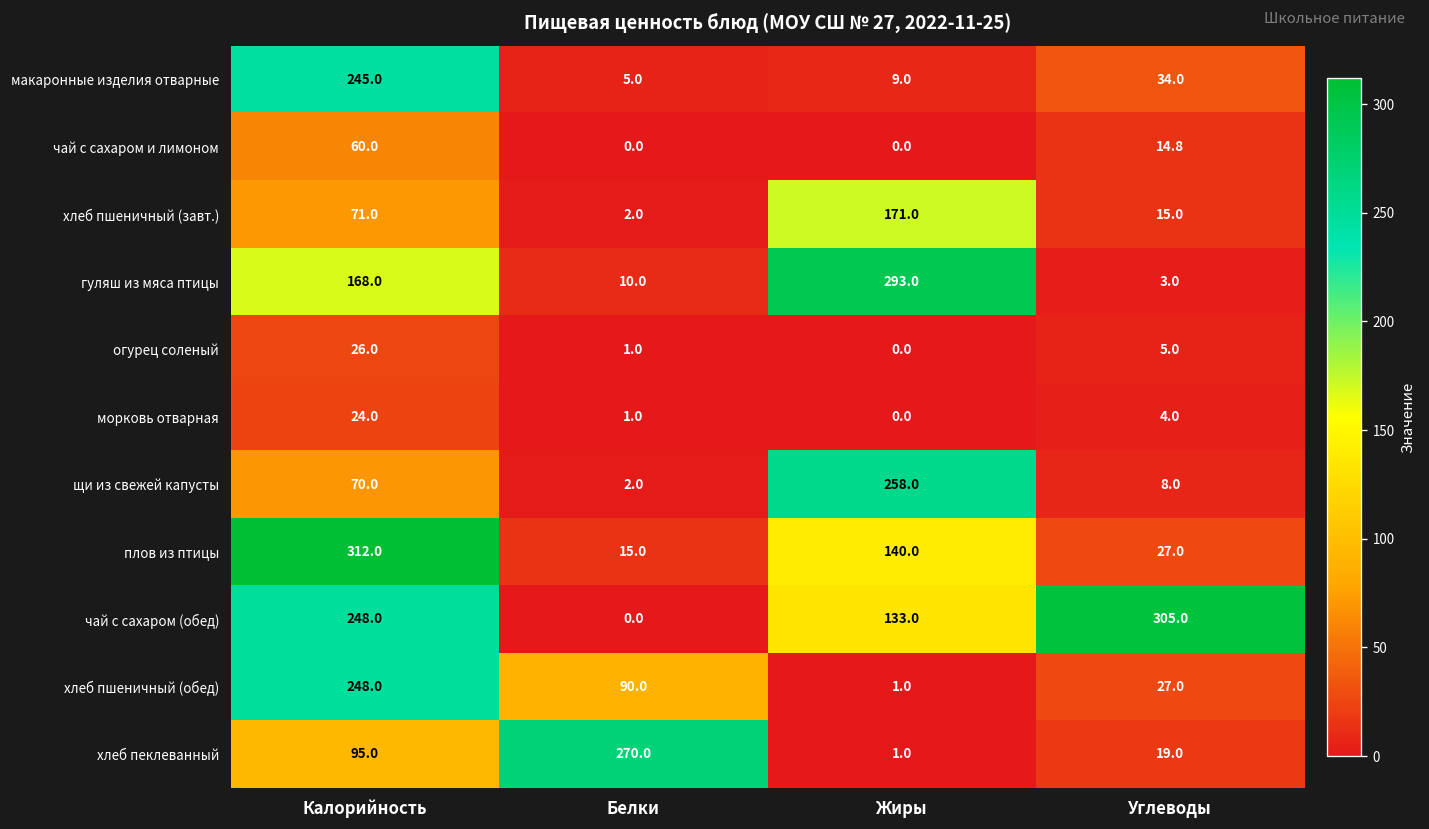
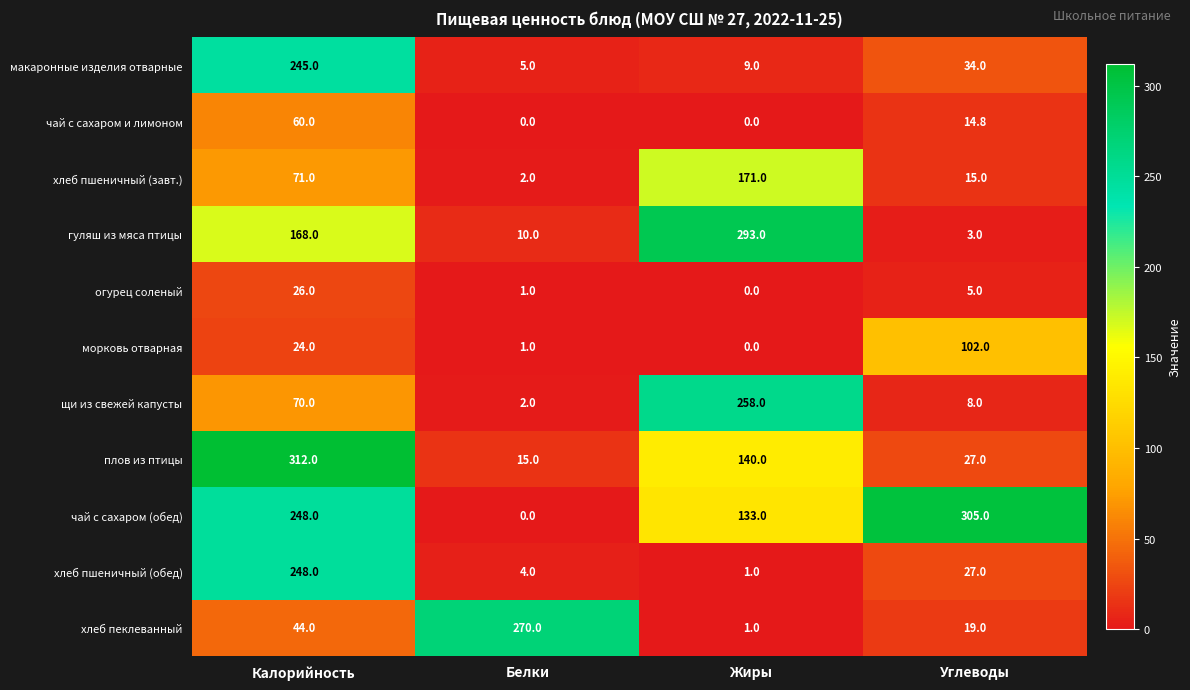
морковь отварная, Углеводы: 4.0 -> 102.0
хлеб пшеничный (обед), Белки: 90.0 -> 4.0
хлеб пеклеванный, Калорийность: 95.0 -> 44.0
